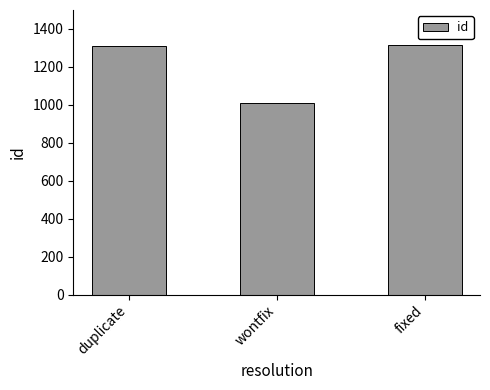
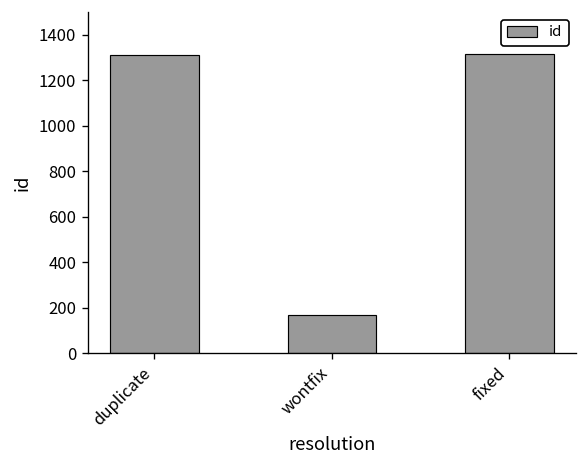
wontfix: 1010 -> 170
